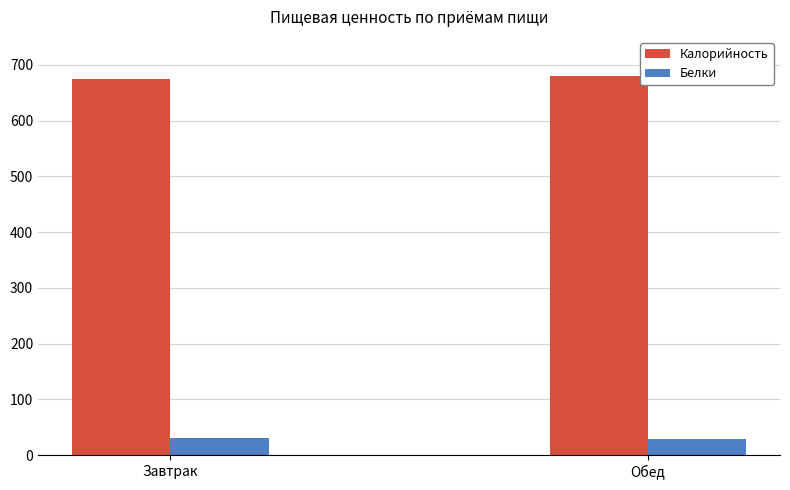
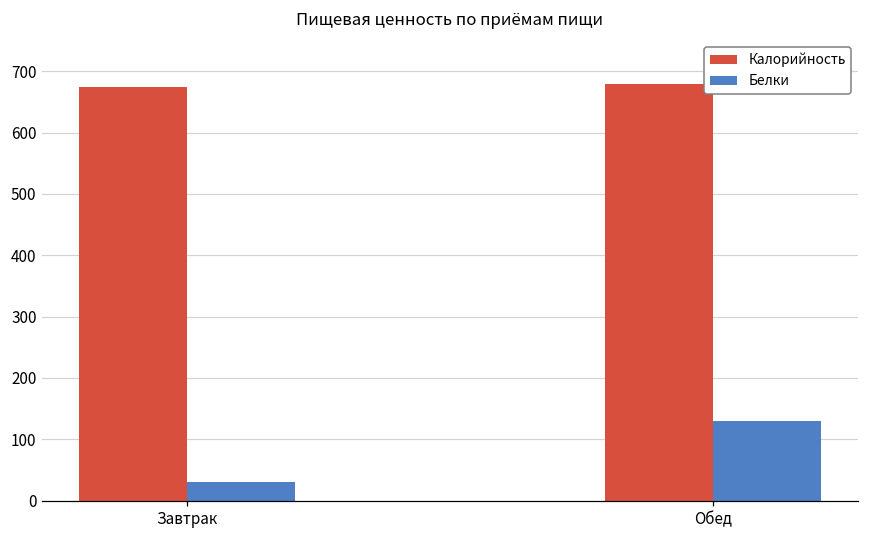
Белки, Обед: 30 -> 130
